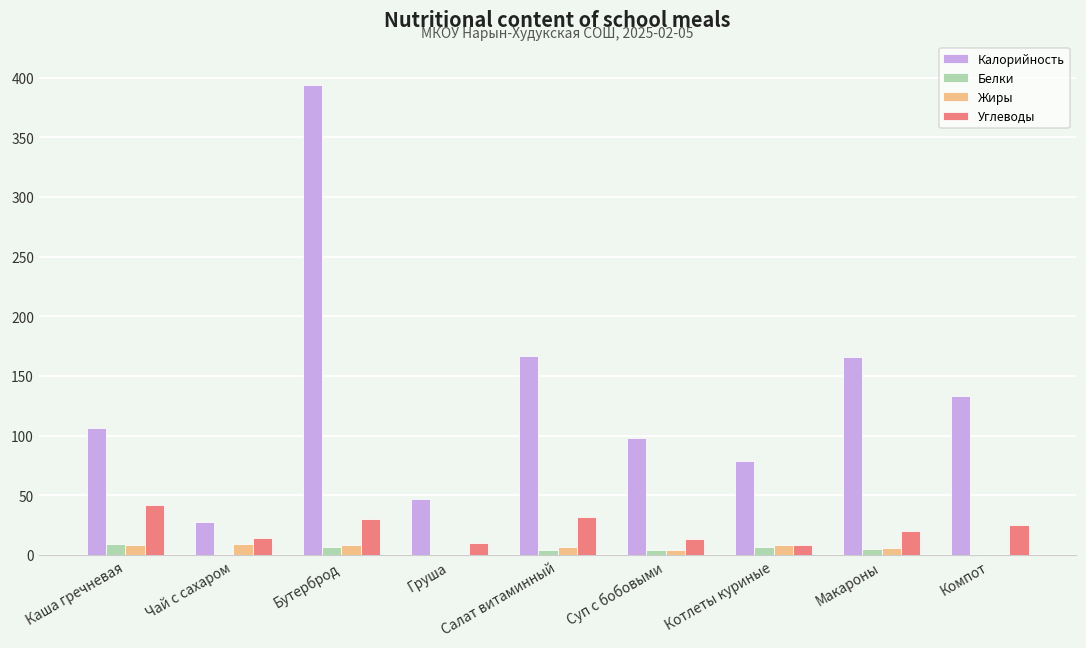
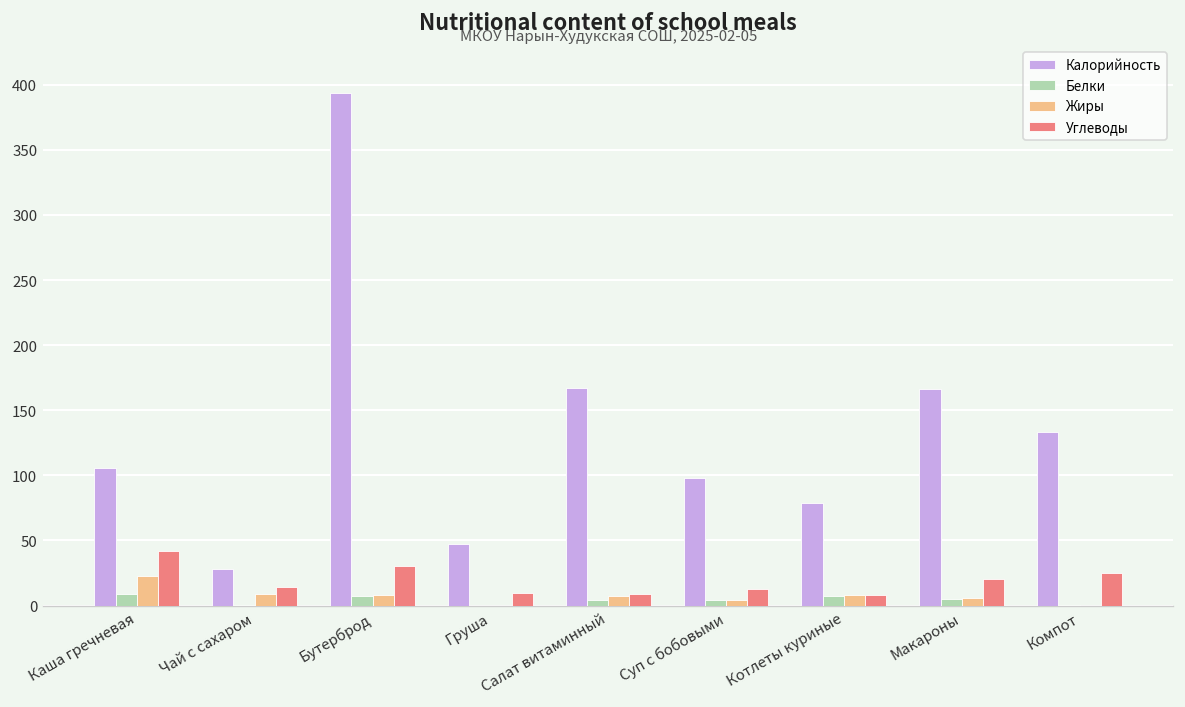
Жиры, Каша гречневая: 8 -> 23
Углеводы, Салат витаминный: 32 -> 9
